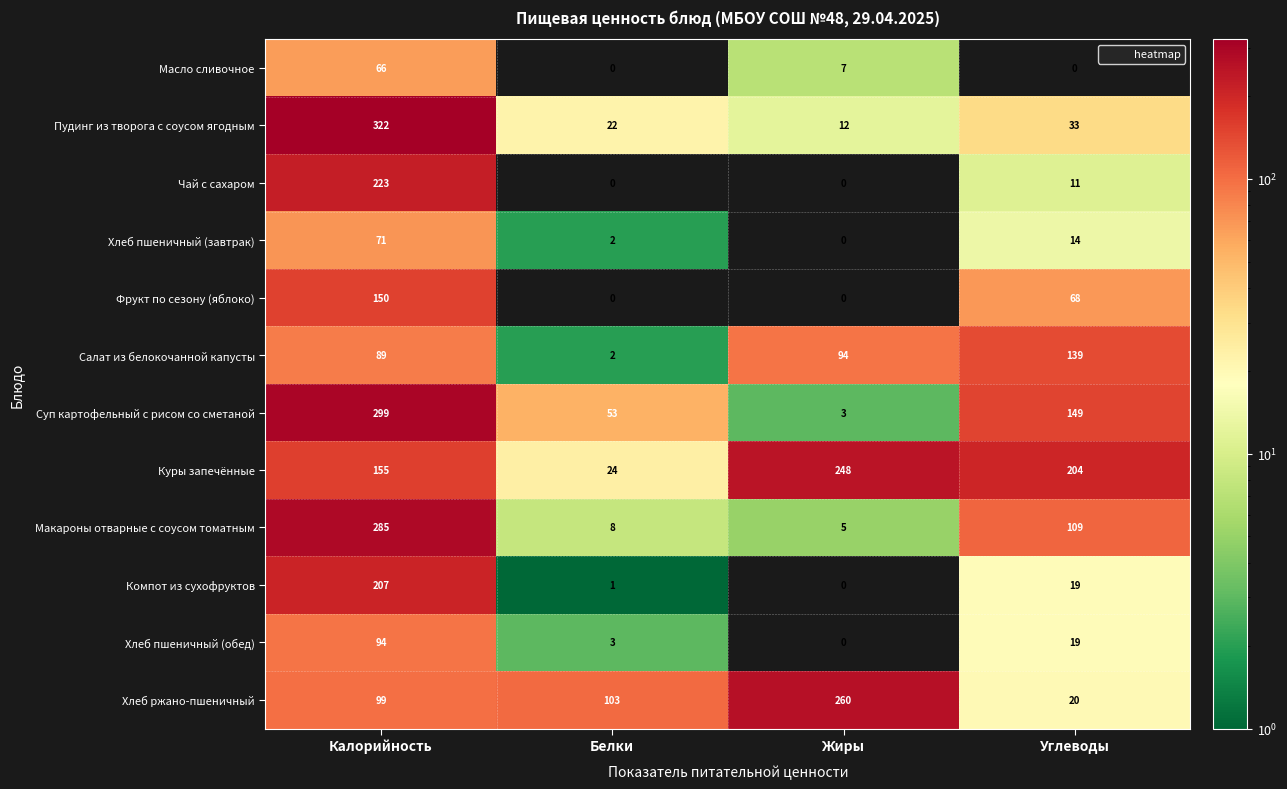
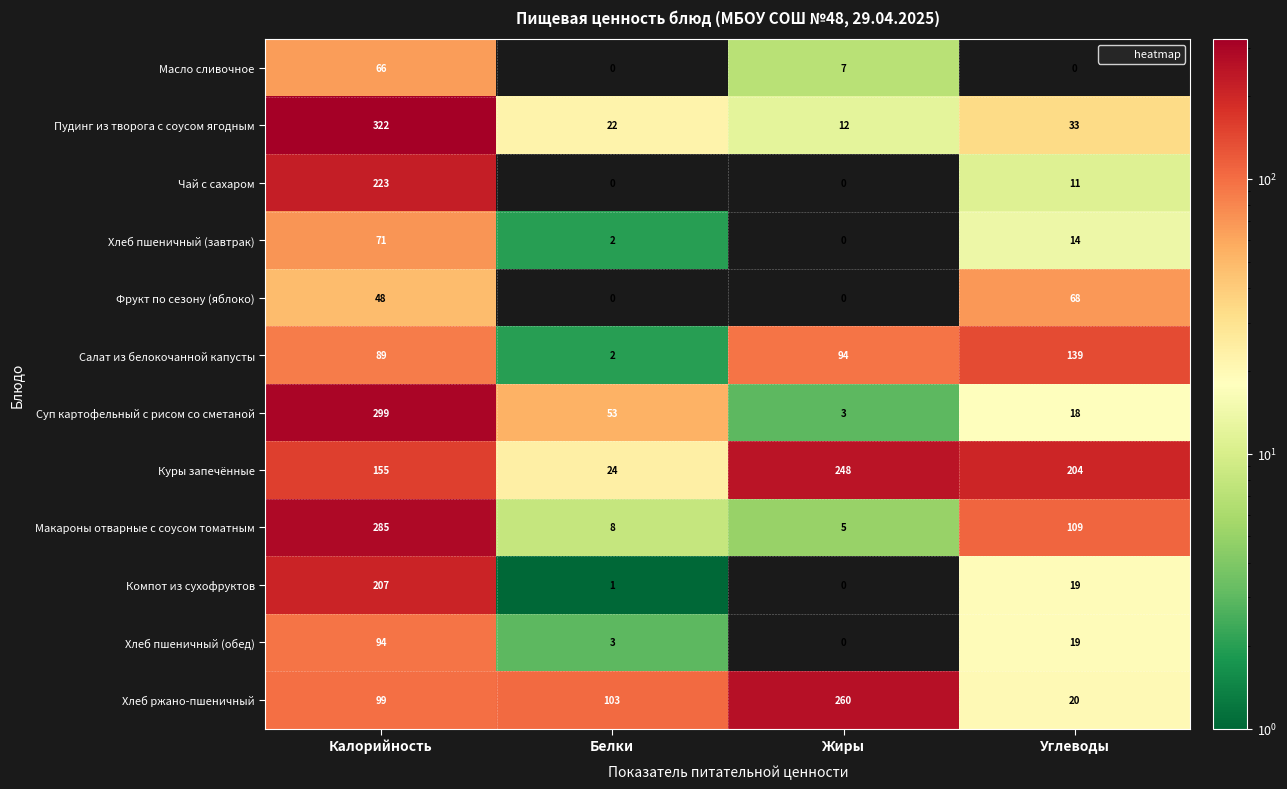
Фрукт по сезону (яблоко), Калорийность: 150 -> 48
Суп картофельный с рисом со сметаной, Углеводы: 149 -> 18
